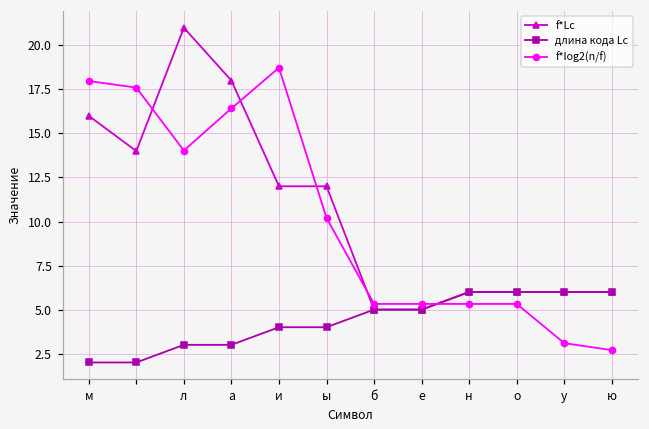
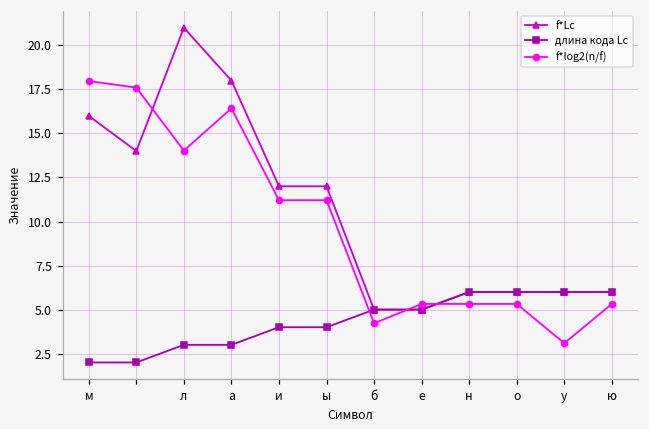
f*log2(n/f), и: 18.7 -> 11.2
f*log2(n/f), ы: 10.2 -> 11.2
f*log2(n/f), б: 5.3 -> 4.2
f*log2(n/f), ю: 2.7 -> 5.3
